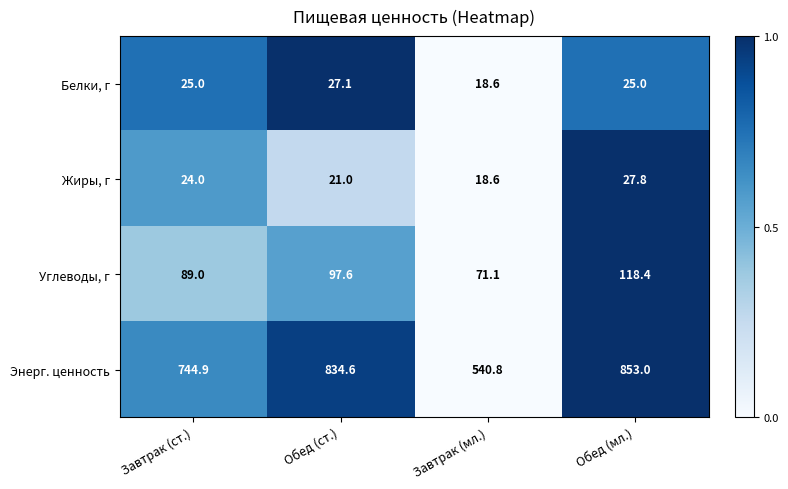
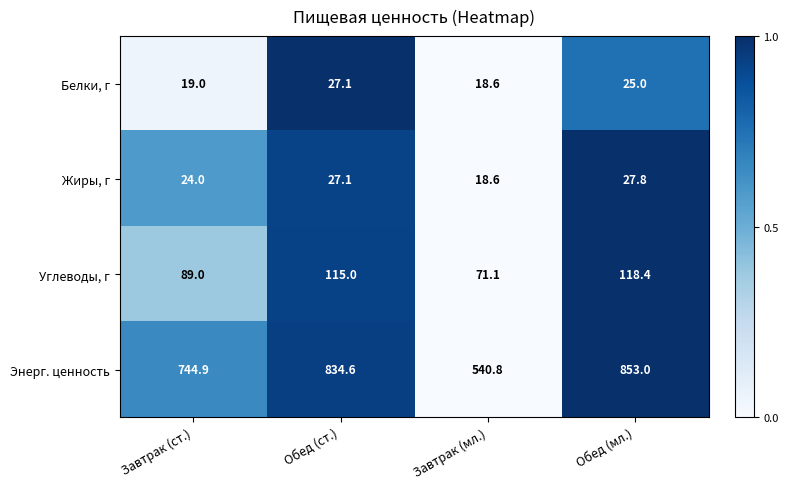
Белки, г, Завтрак (ст.): 25.0 -> 19.0
Жиры, г, Обед (ст.): 21.0 -> 27.1
Углеводы, г, Обед (ст.): 97.6 -> 115.0
